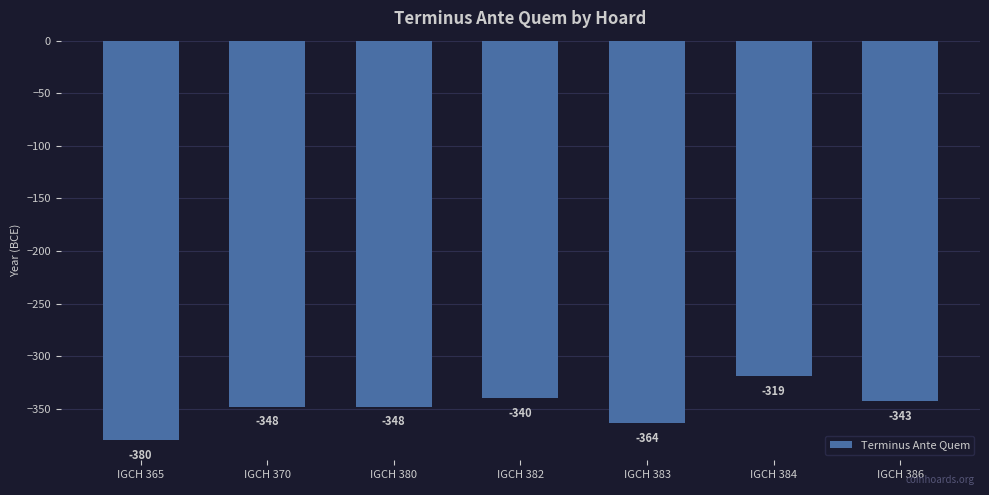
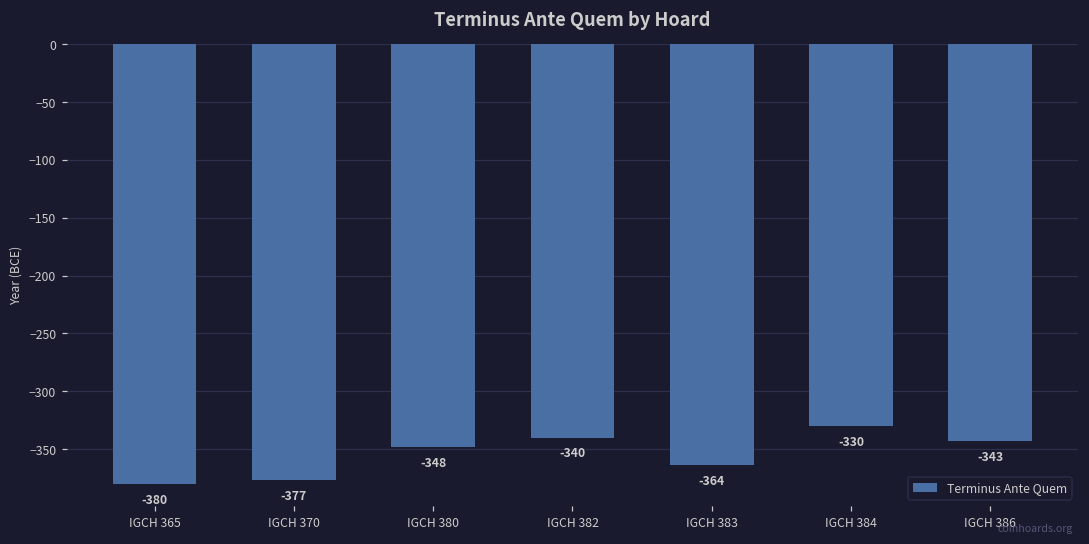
IGCH 370: -348 -> -377
IGCH 384: -319 -> -330
